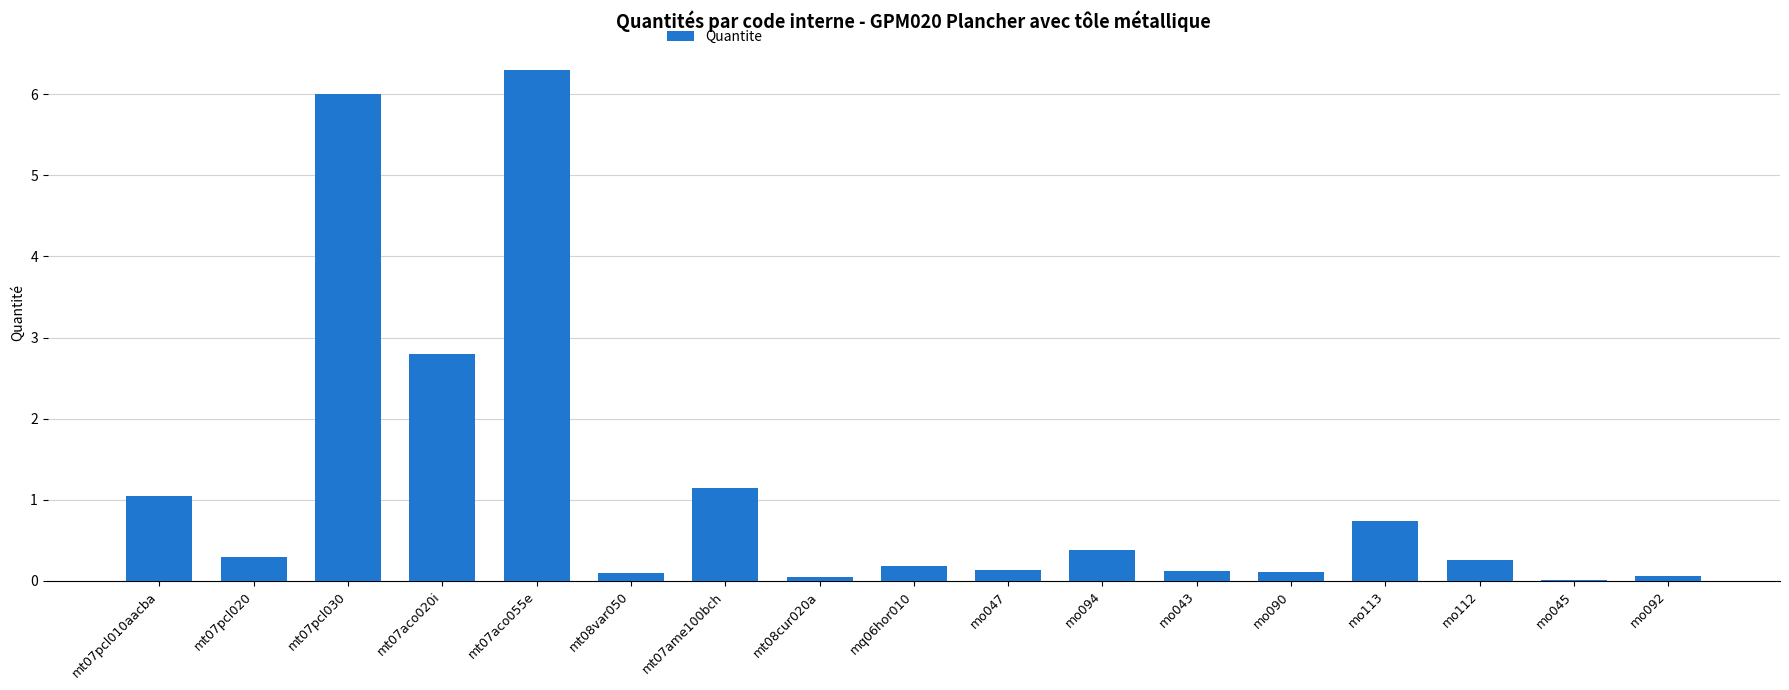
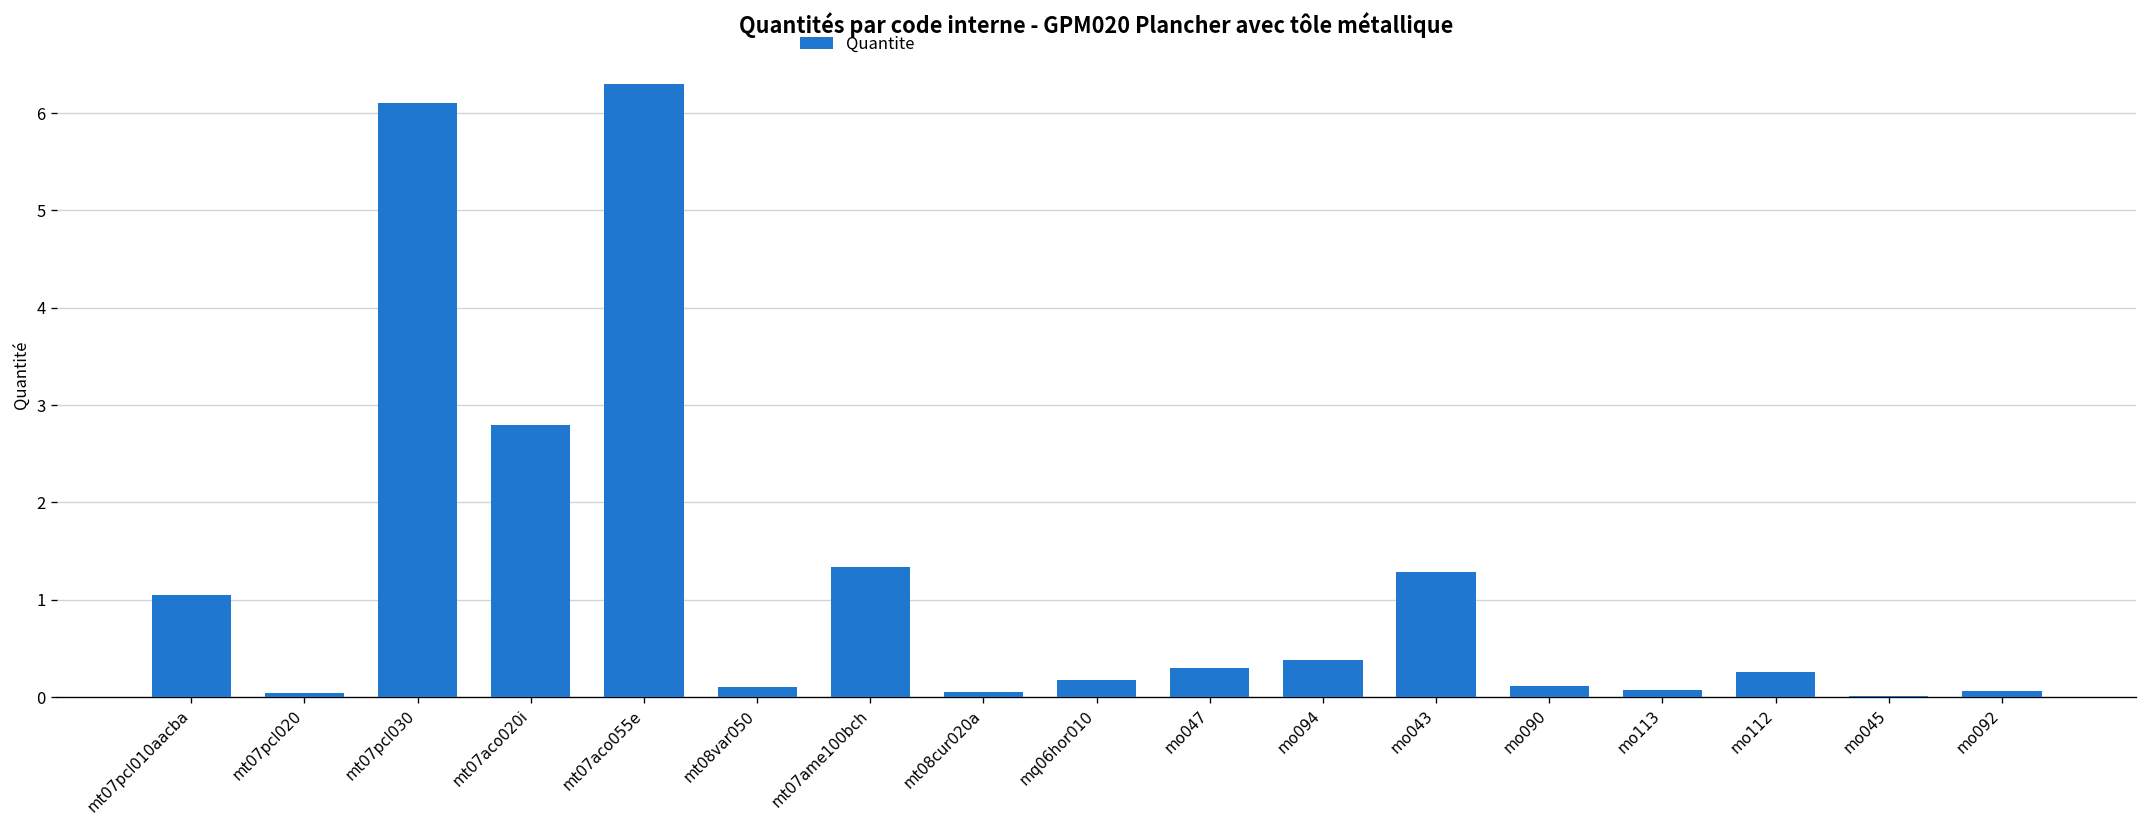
mt07pcl020: 0.3 -> 0.0
mt07pcl030: 6.0 -> 6.1
mt07ame100bch: 1.2 -> 1.3
mo047: 0.1 -> 0.3
mo043: 0.1 -> 1.3
mo113: 0.7 -> 0.1
